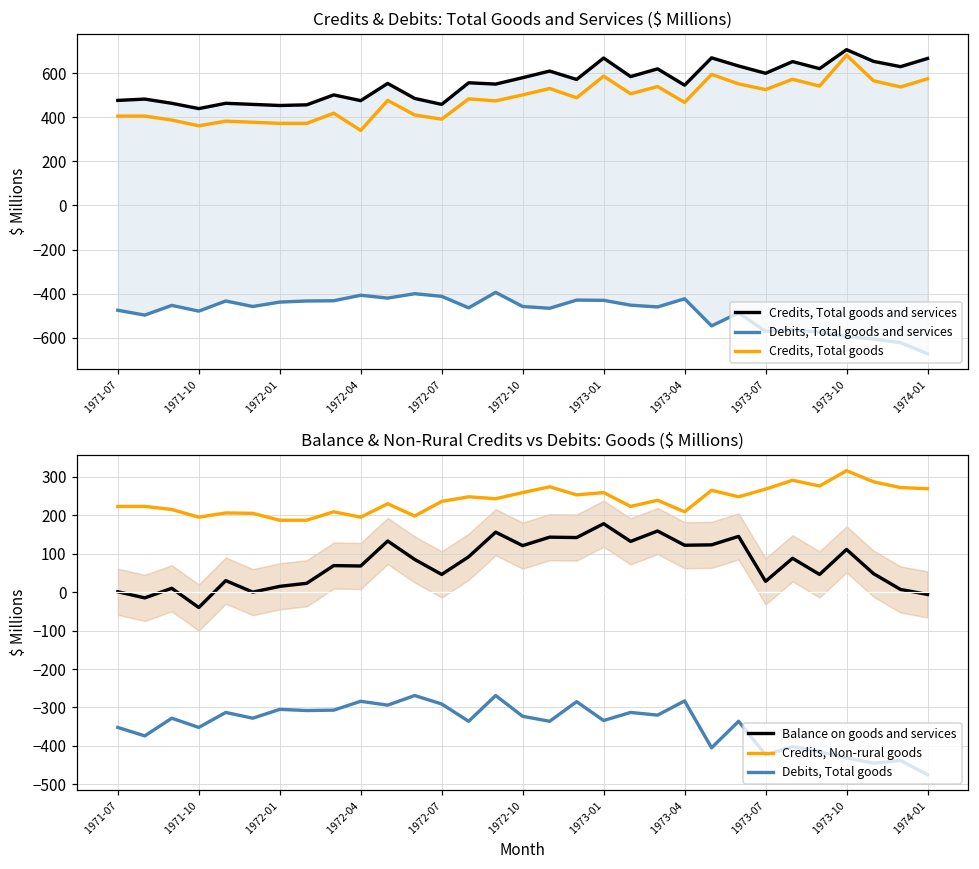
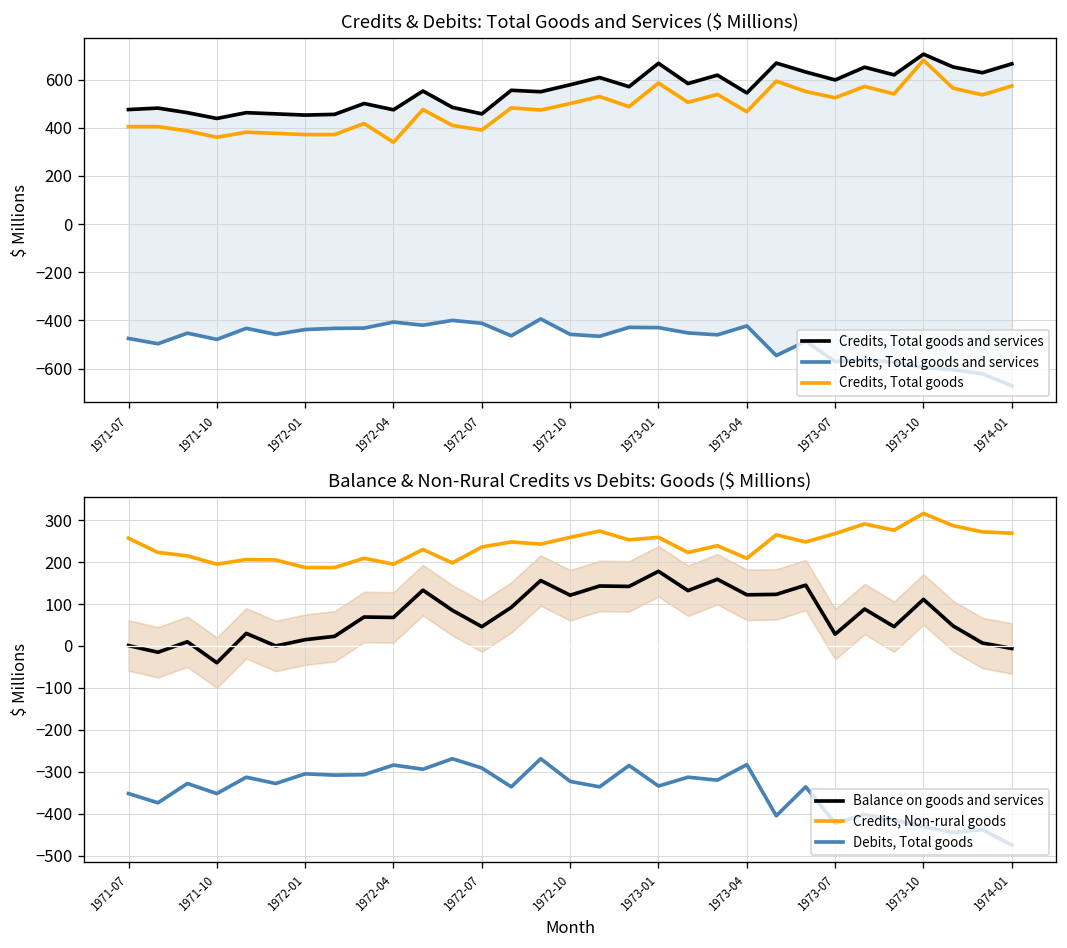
Balance & Non-Rural Credits vs Debits: Goods ($ Millions), Credits, Non-rural goods, 1971-07: 220 -> 260
